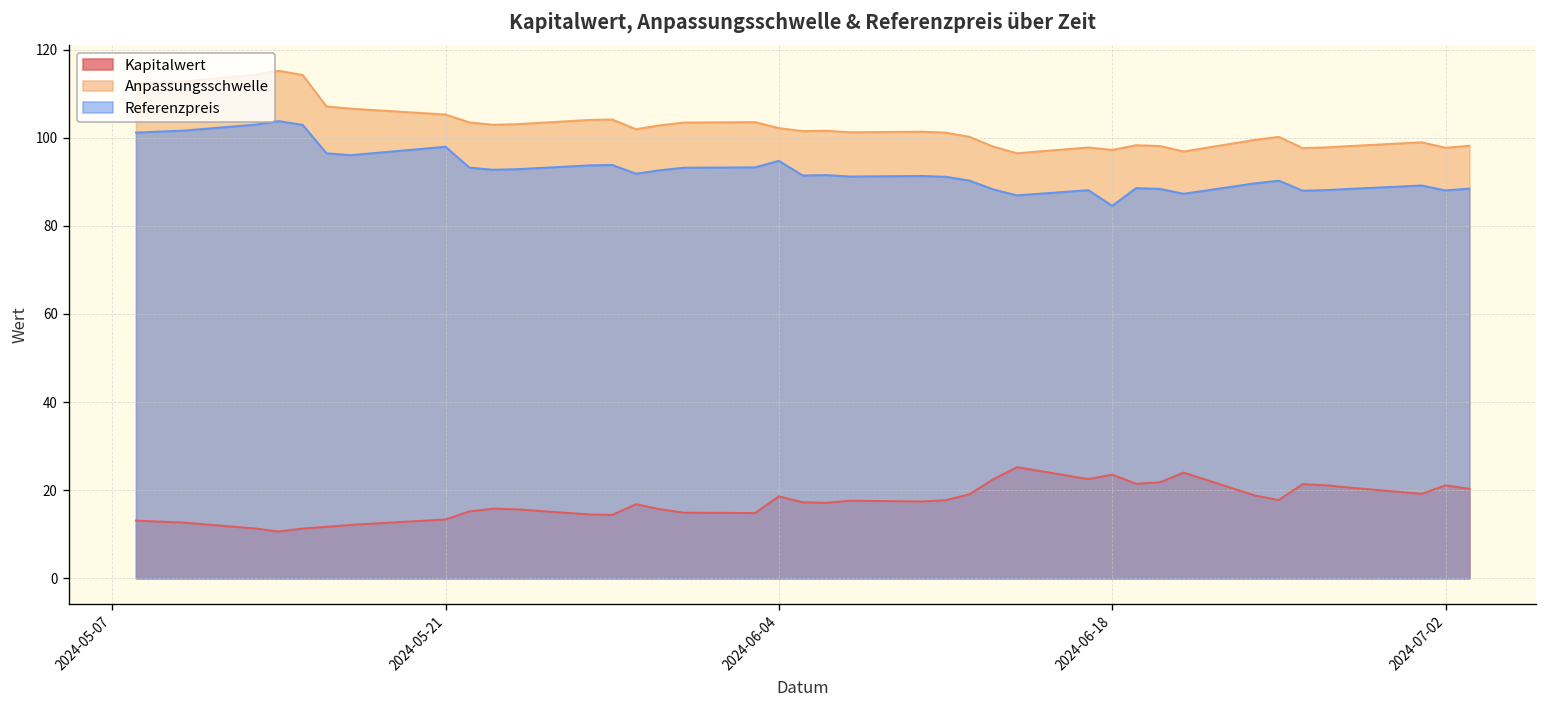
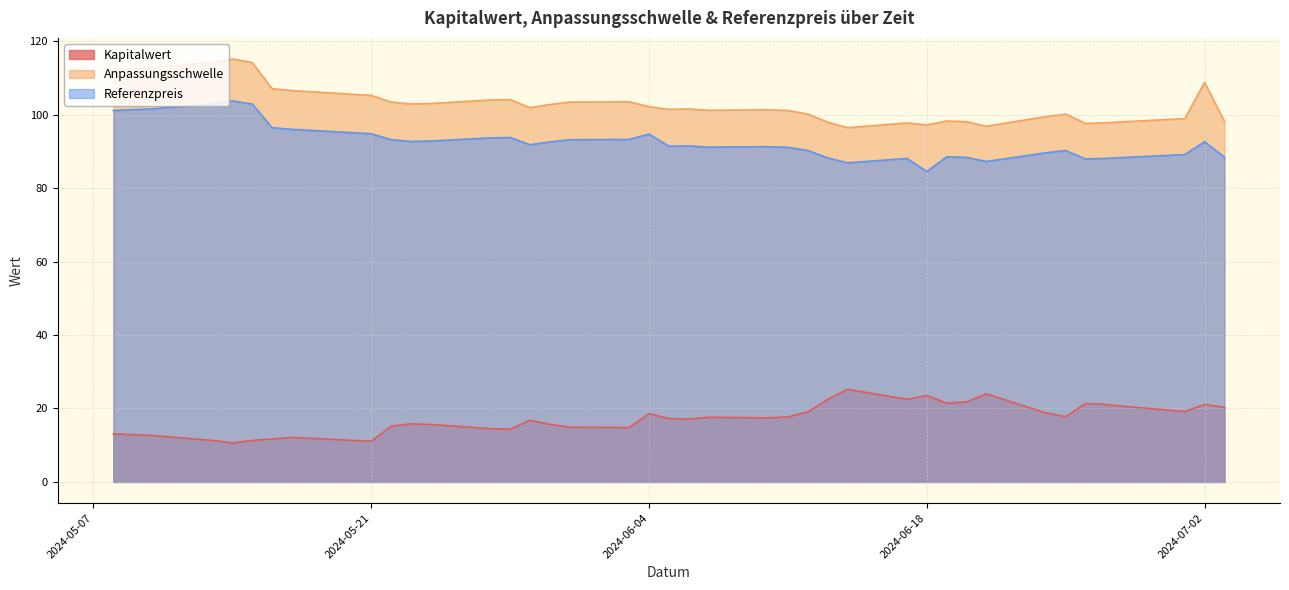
Kapitalwert, 2024-05-21: 13 -> 11
Referenzpreis, 2024-05-21: 98 -> 95
Anpassungsschwelle, 2024-07-02: 98 -> 109
Referenzpreis, 2024-07-02: 88 -> 93
